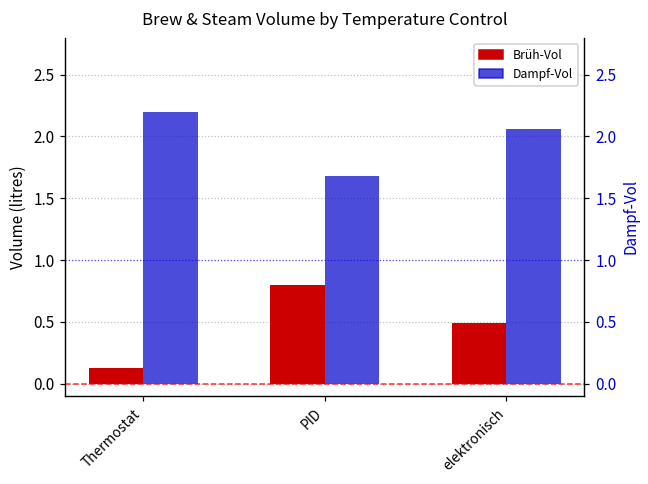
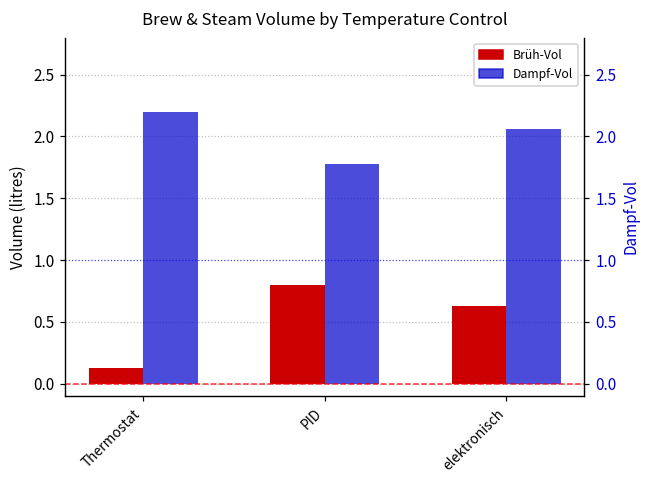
Dampf-Vol, PID: 1.68 -> 1.78
Brüh-Vol, elektronisch: 0.49 -> 0.63
